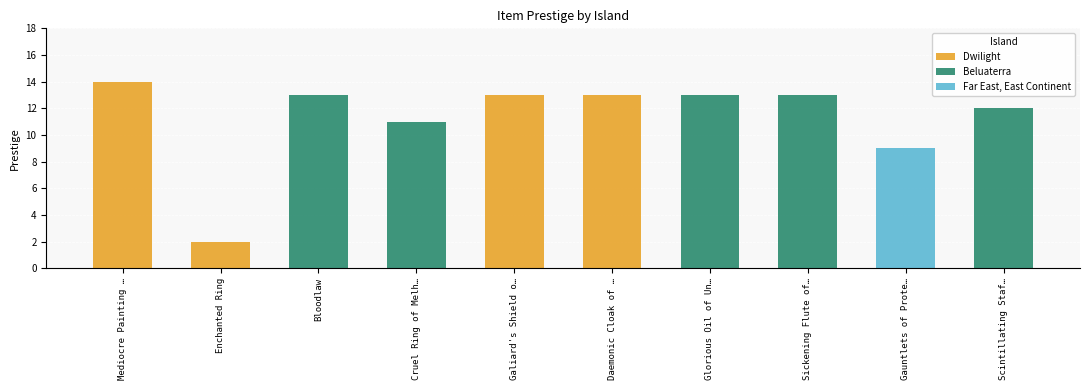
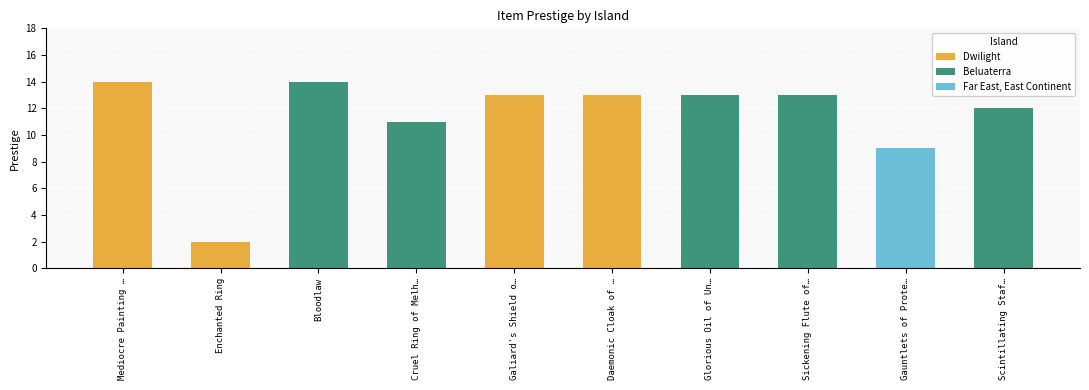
Beluaterra, Bloodlaw: 13 -> 14
